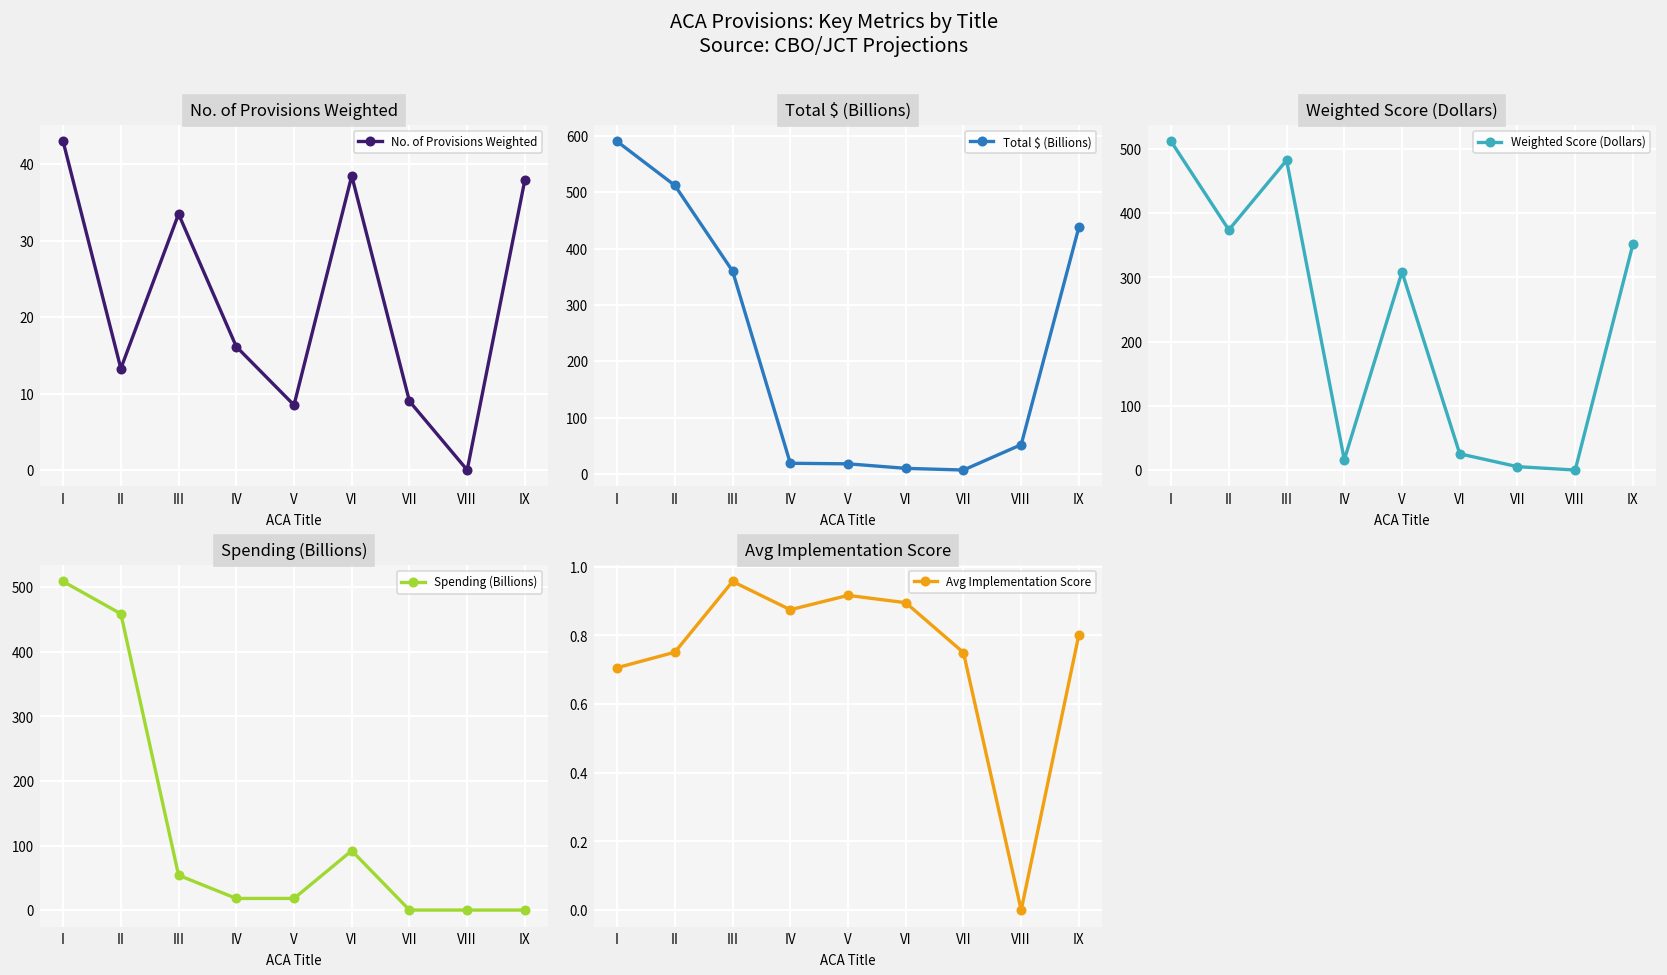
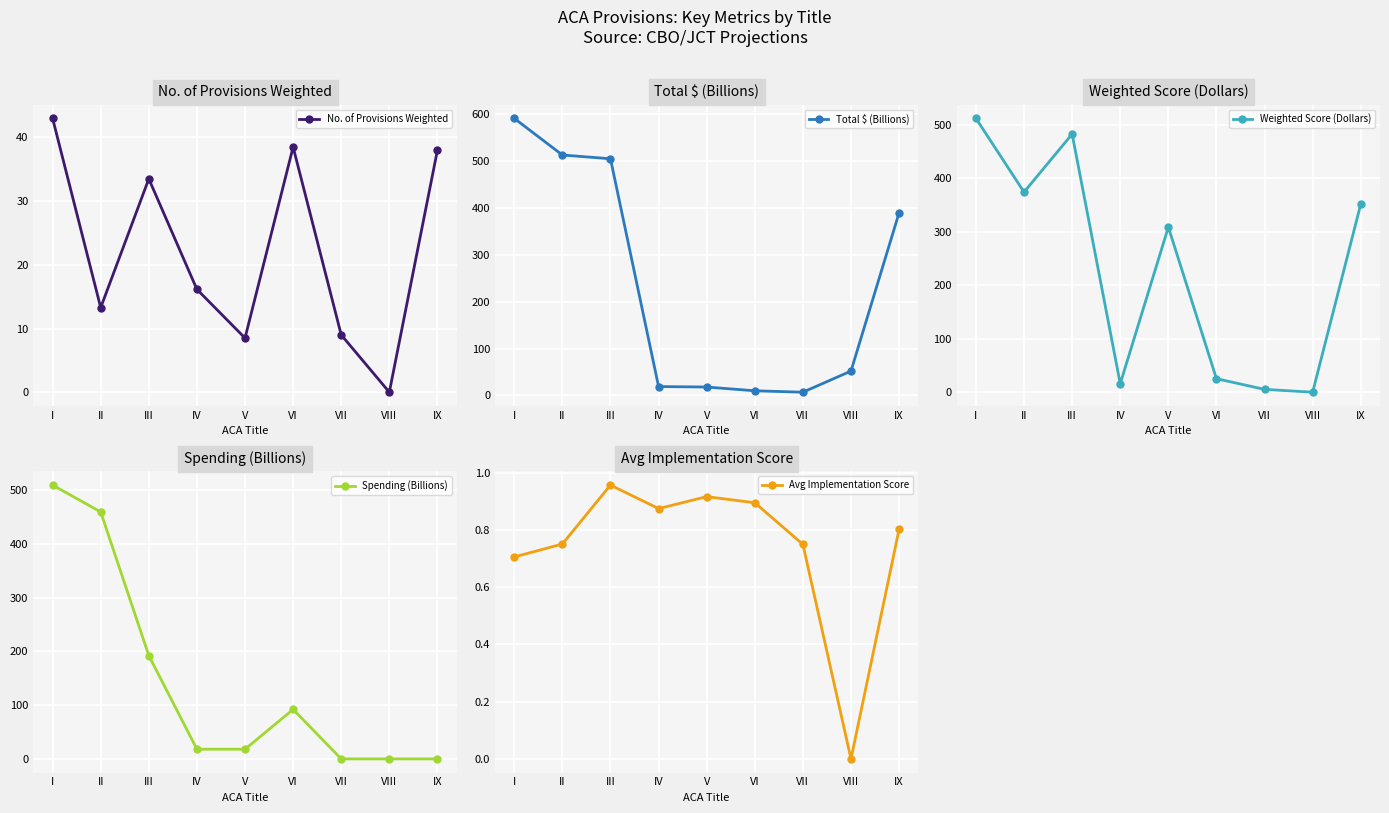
Total $ (Billions), III: 360 -> 500
Total $ (Billions), IX: 440 -> 390
Spending (Billions), III: 50 -> 190
